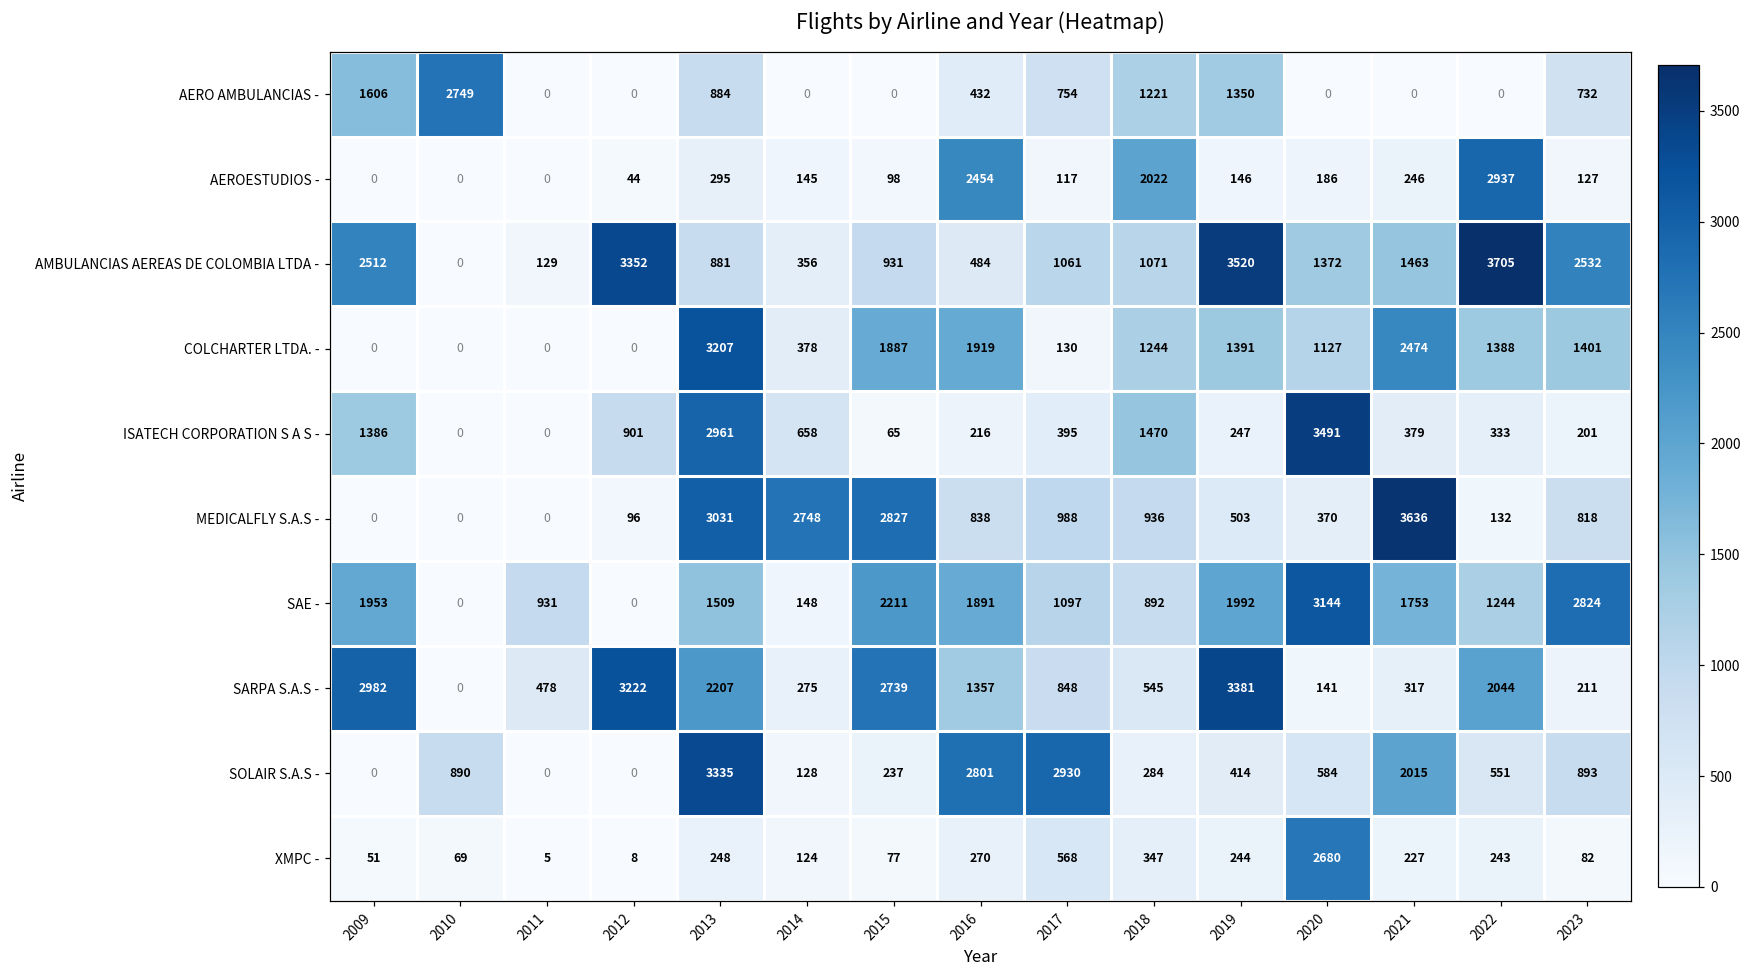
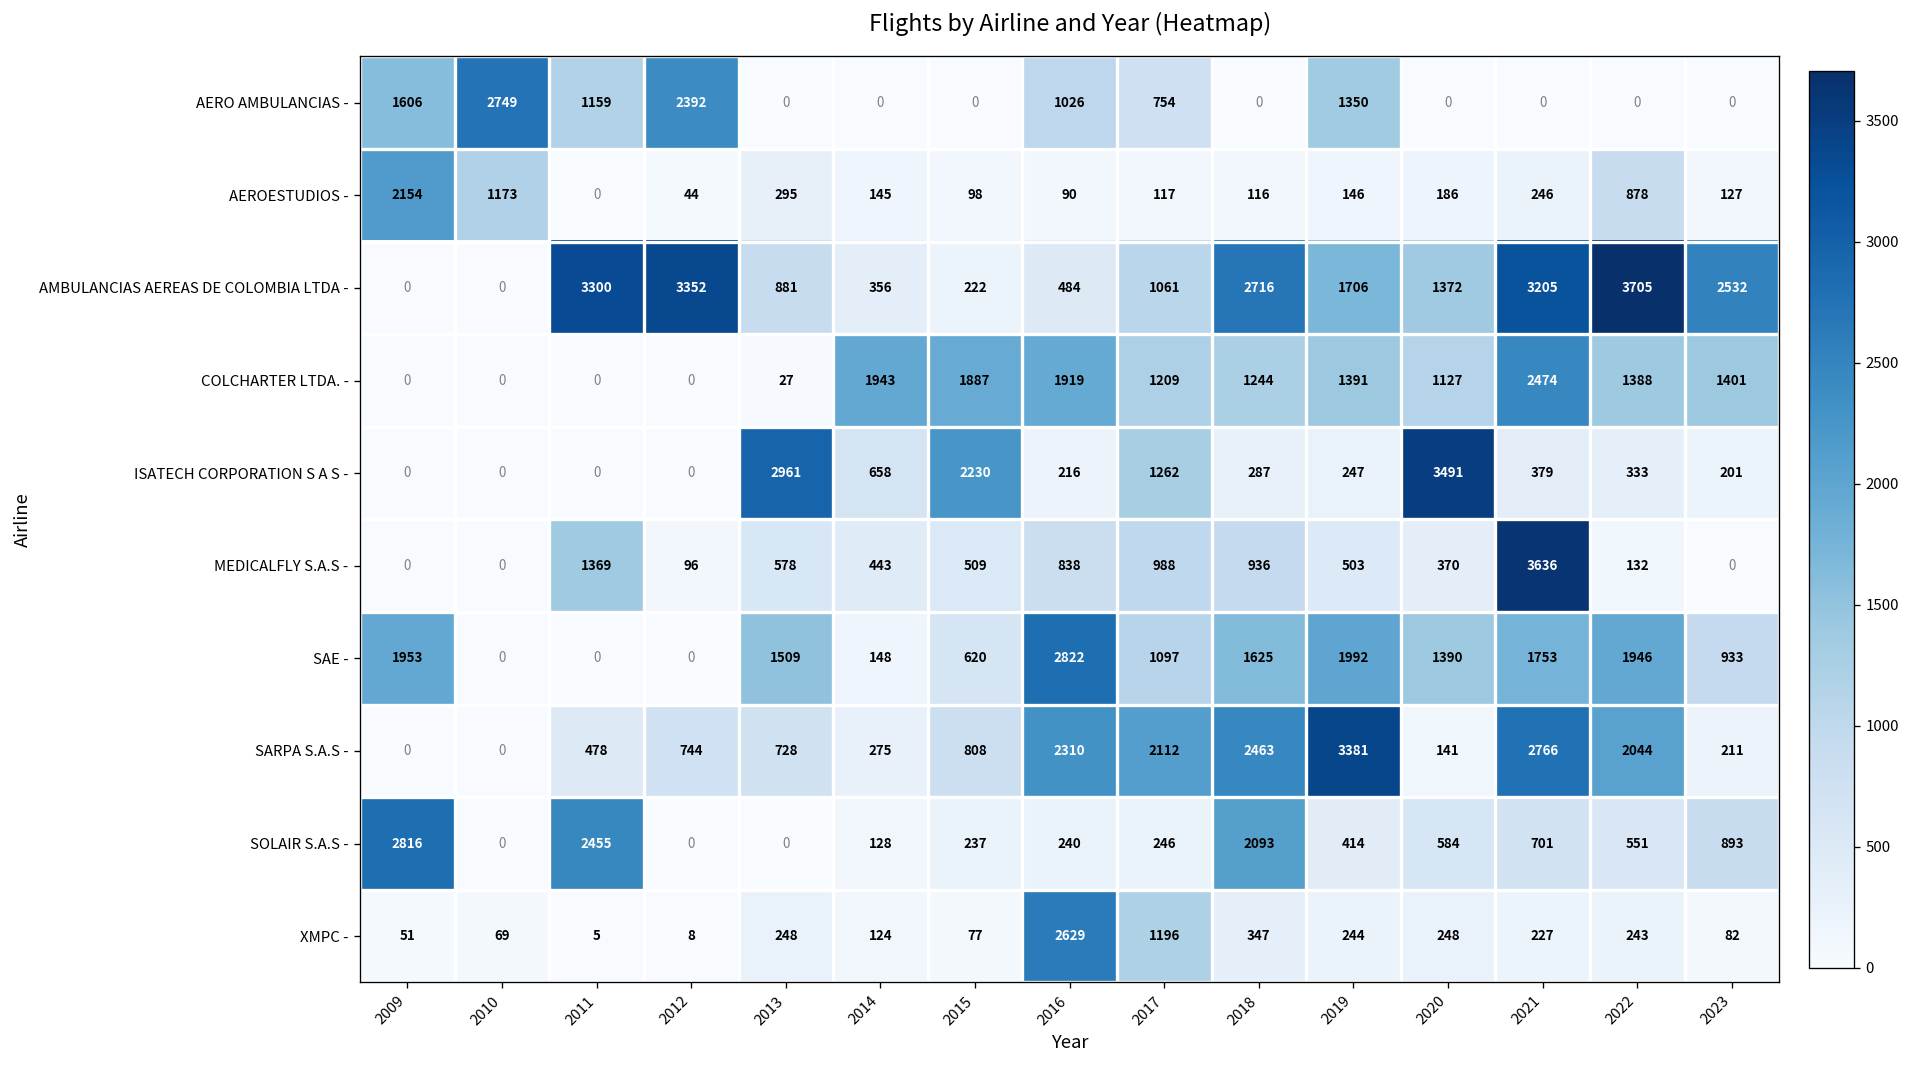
AERO AMBULANCIAS -, 2011: 0 -> 1159
AERO AMBULANCIAS -, 2012: 0 -> 2392
AERO AMBULANCIAS -, 2013: 884 -> 0
AERO AMBULANCIAS -, 2016: 432 -> 1026
AERO AMBULANCIAS -, 2018: 1221 -> 0
AERO AMBULANCIAS -, 2023: 732 -> 0
AEROESTUDIOS -, 2009: 0 -> 2154
AEROESTUDIOS -, 2010: 0 -> 1173
AEROESTUDIOS -, 2016: 2454 -> 90
AEROESTUDIOS -, 2018: 2022 -> 116
AEROESTUDIOS -, 2022: 2937 -> 878
AMBULANCIAS AEREAS DE COLOMBIA LTDA -, 2009: 2512 -> 0
AMBULANCIAS AEREAS DE COLOMBIA LTDA -, 2011: 129 -> 3300
AMBULANCIAS AEREAS DE COLOMBIA LTDA -, 2015: 931 -> 222
AMBULANCIAS AEREAS DE COLOMBIA LTDA -, 2018: 1071 -> 2716
AMBULANCIAS AEREAS DE COLOMBIA LTDA -, 2019: 3520 -> 1706
AMBULANCIAS AEREAS DE COLOMBIA LTDA -, 2021: 1463 -> 3205
COLCHARTER LTDA. -, 2013: 3207 -> 27
COLCHARTER LTDA. -, 2014: 378 -> 1943
COLCHARTER LTDA. -, 2017: 130 -> 1209
ISATECH CORPORATION S A S -, 2009: 1386 -> 0
ISATECH CORPORATION S A S -, 2012: 901 -> 0
ISATECH CORPORATION S A S -, 2015: 65 -> 2230
ISATECH CORPORATION S A S -, 2017: 395 -> 1262
ISATECH CORPORATION S A S -, 2018: 1470 -> 287
MEDICALFLY S.A.S -, 2011: 0 -> 1369
MEDICALFLY S.A.S -, 2013: 3031 -> 578
MEDICALFLY S.A.S -, 2014: 2748 -> 443
MEDICALFLY S.A.S -, 2015: 2827 -> 509
MEDICALFLY S.A.S -, 2023: 818 -> 0
SAE -, 2011: 931 -> 0
SAE -, 2015: 2211 -> 620
SAE -, 2016: 1891 -> 2822
SAE -, 2018: 892 -> 1625
SAE -, 2020: 3144 -> 1390
SAE -, 2022: 1244 -> 1946
SAE -, 2023: 2824 -> 933
SARPA S.A.S -, 2009: 2982 -> 0
SARPA S.A.S -, 2012: 3222 -> 744
SARPA S.A.S -, 2013: 2207 -> 728
SARPA S.A.S -, 2015: 2739 -> 808
SARPA S.A.S -, 2016: 1357 -> 2310
SARPA S.A.S -, 2017: 848 -> 2112
SARPA S.A.S -, 2018: 545 -> 2463
SARPA S.A.S -, 2021: 317 -> 2766
SOLAIR S.A.S -, 2009: 0 -> 2816
SOLAIR S.A.S -, 2010: 890 -> 0
SOLAIR S.A.S -, 2011: 0 -> 2455
SOLAIR S.A.S -, 2013: 3335 -> 0
SOLAIR S.A.S -, 2016: 2801 -> 240
SOLAIR S.A.S -, 2017: 2930 -> 246
SOLAIR S.A.S -, 2018: 284 -> 2093
SOLAIR S.A.S -, 2021: 2015 -> 701
XMPC -, 2016: 270 -> 2629
XMPC -, 2017: 568 -> 1196
XMPC -, 2020: 2680 -> 248
